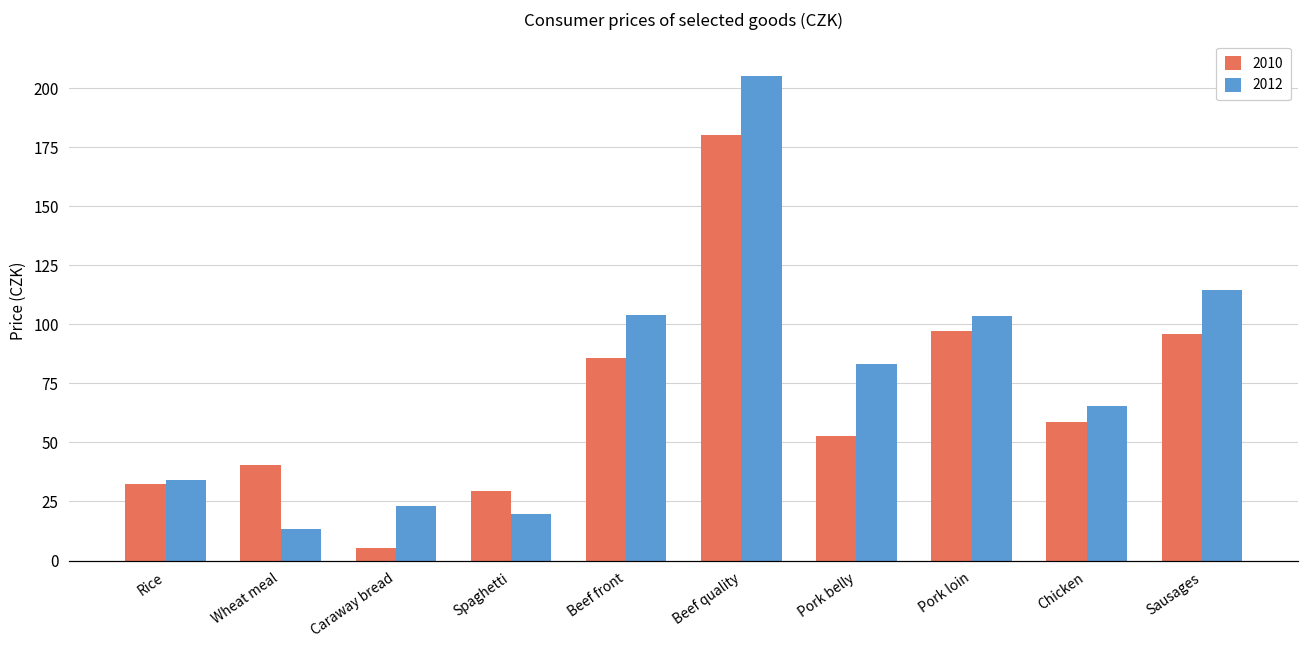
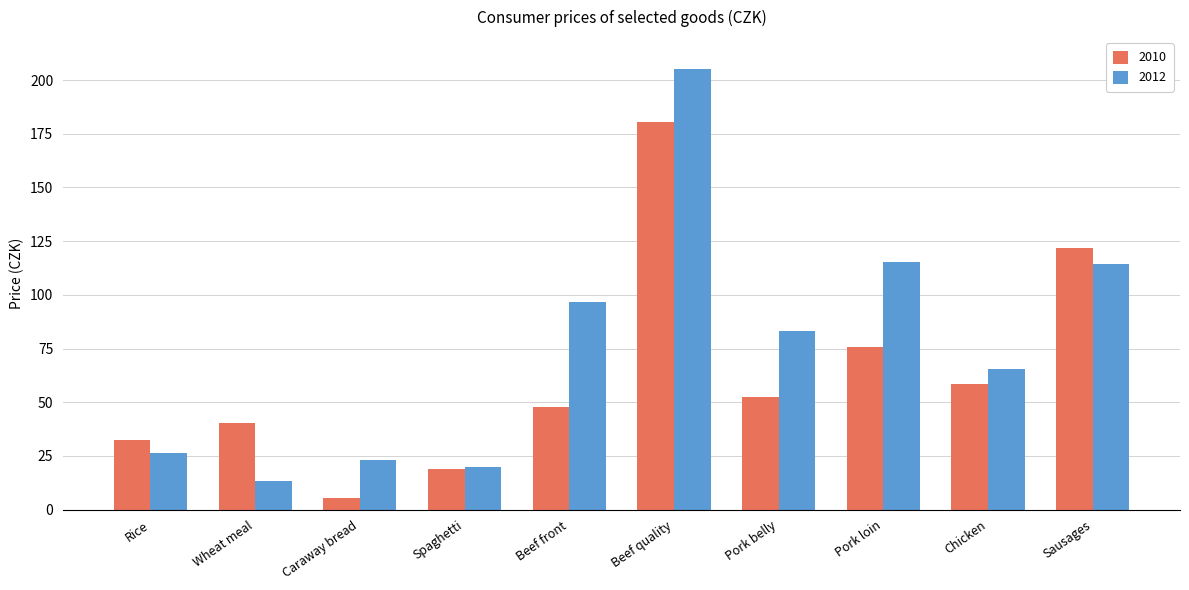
2012, Rice: 34 -> 27
2010, Spaghetti: 29 -> 19
2010, Beef front: 86 -> 48
2012, Beef front: 104 -> 97
2010, Pork loin: 97 -> 75
2012, Pork loin: 103 -> 115
2010, Sausages: 96 -> 122
